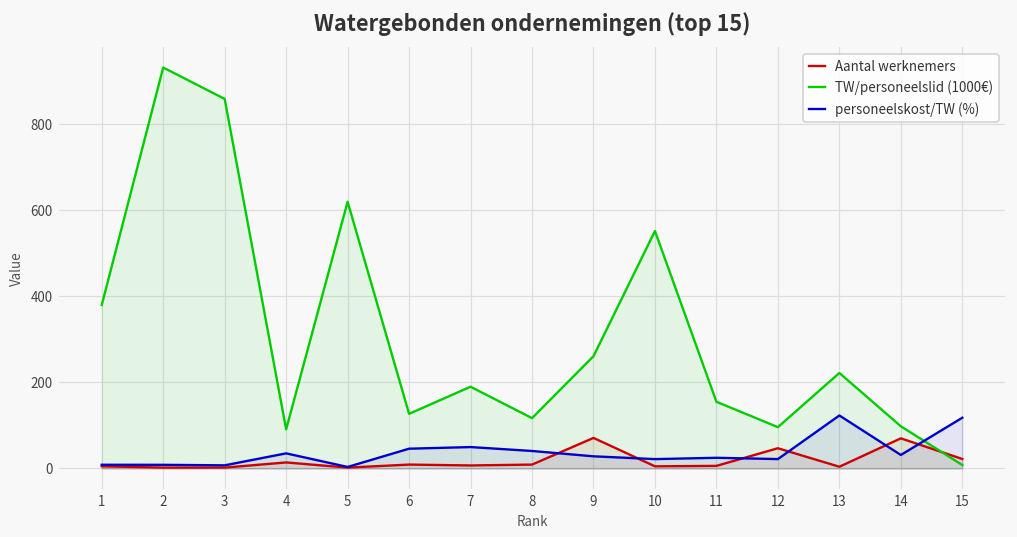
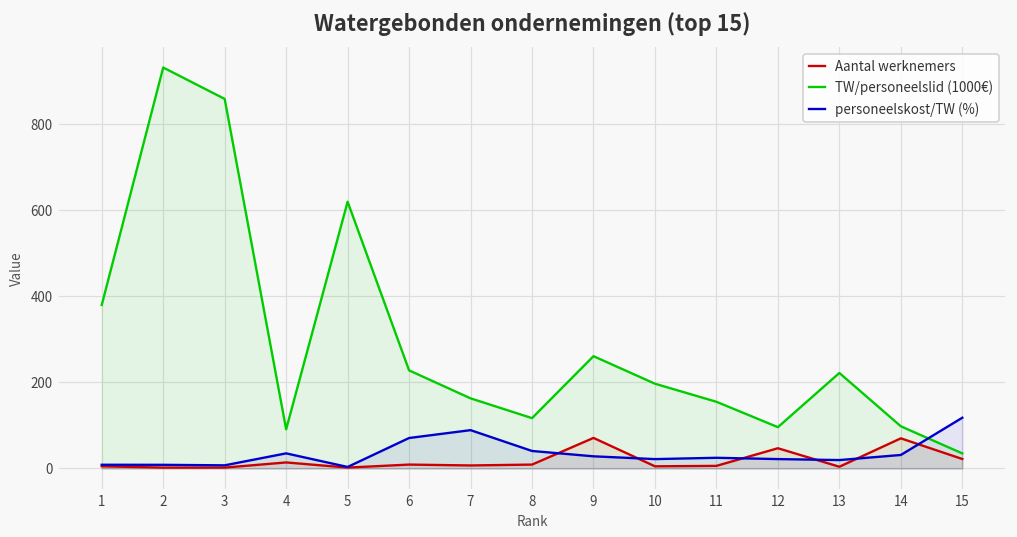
TW/personeelslid (1000€), 6: 130 -> 230
personeelskost/TW (%), 6: 50 -> 70
TW/personeelslid (1000€), 7: 190 -> 160
personeelskost/TW (%), 7: 50 -> 90
TW/personeelslid (1000€), 10: 550 -> 200
personeelskost/TW (%), 13: 120 -> 20
TW/personeelslid (1000€), 15: 10 -> 40
